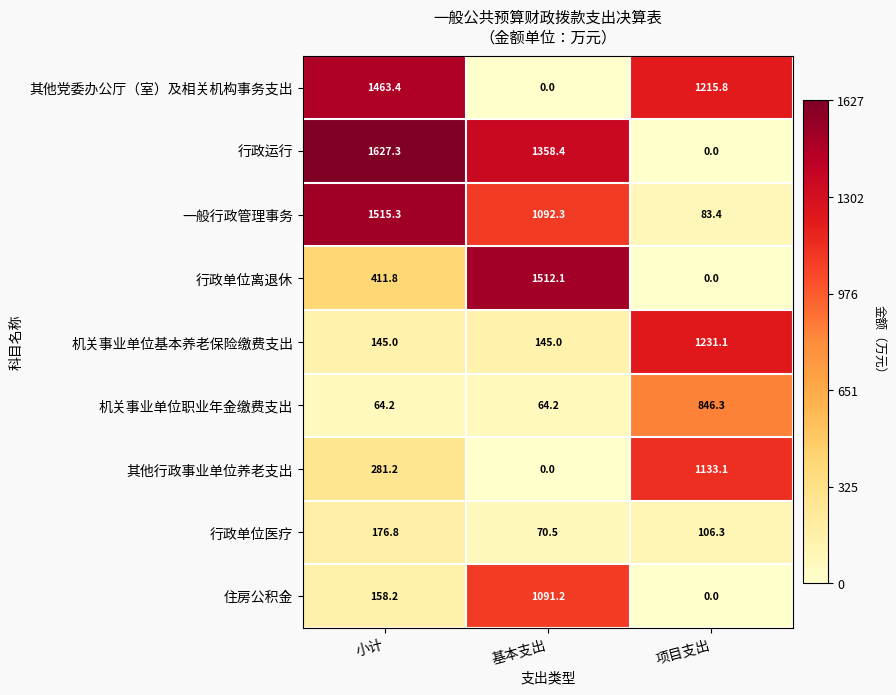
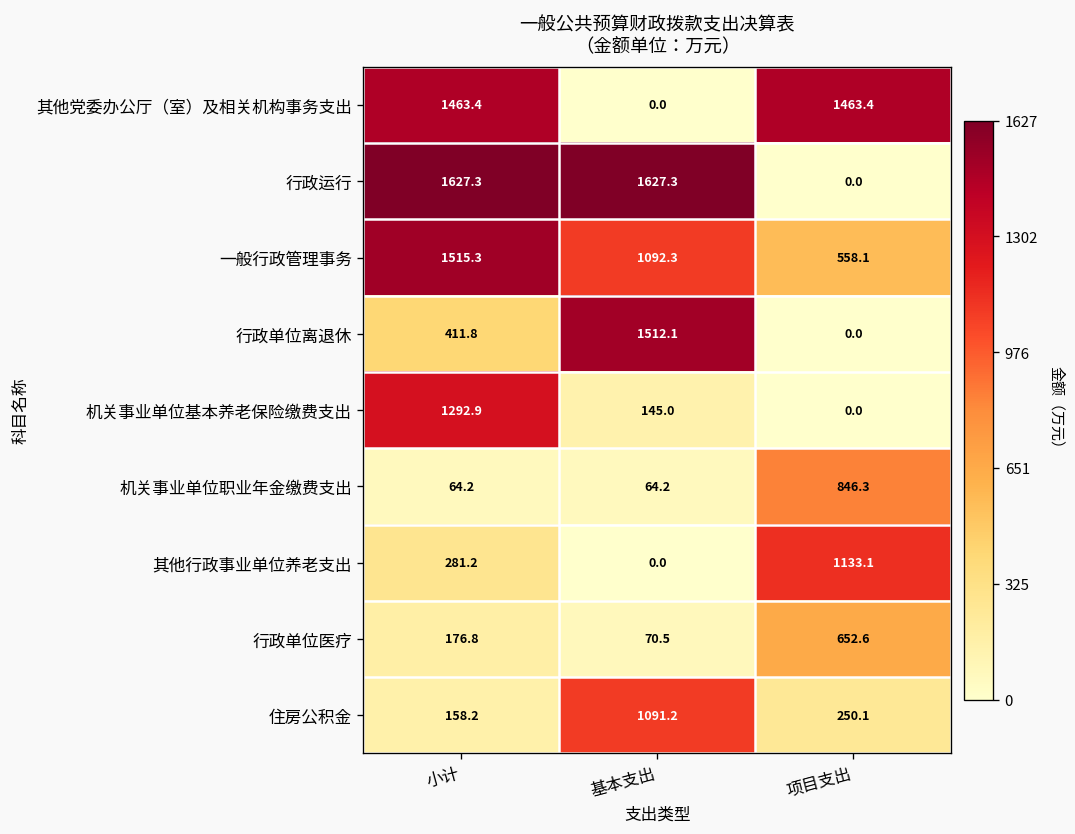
其他党委办公厅（室）及相关机构事务支出, 项目支出: 1215.8 -> 1463.4
行政运行, 基本支出: 1358.4 -> 1627.3
一般行政管理事务, 项目支出: 83.4 -> 558.1
机关事业单位基本养老保险缴费支出, 小计: 145.0 -> 1292.9
机关事业单位基本养老保险缴费支出, 项目支出: 1231.1 -> 0.0
行政单位医疗, 项目支出: 106.3 -> 652.6
住房公积金, 项目支出: 0.0 -> 250.1
